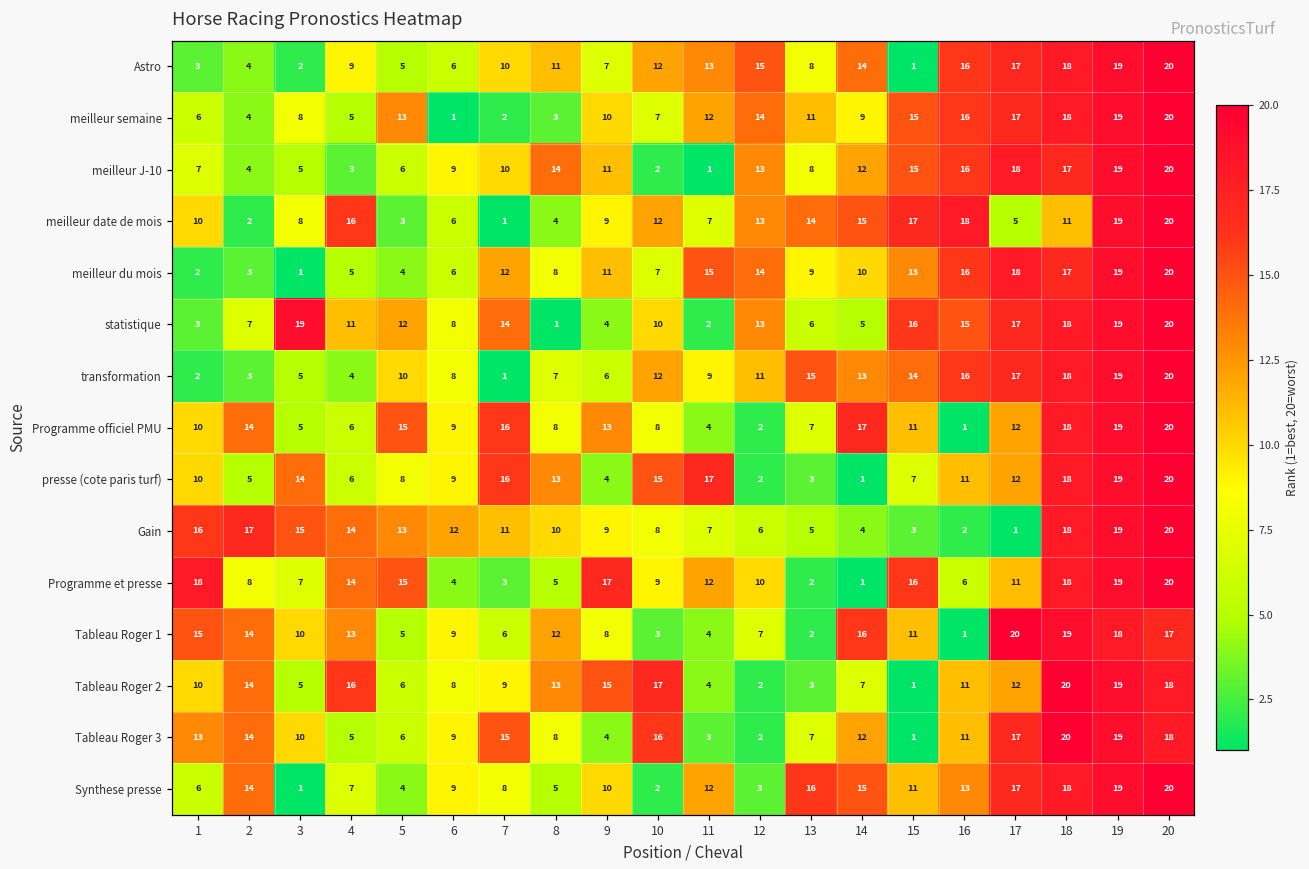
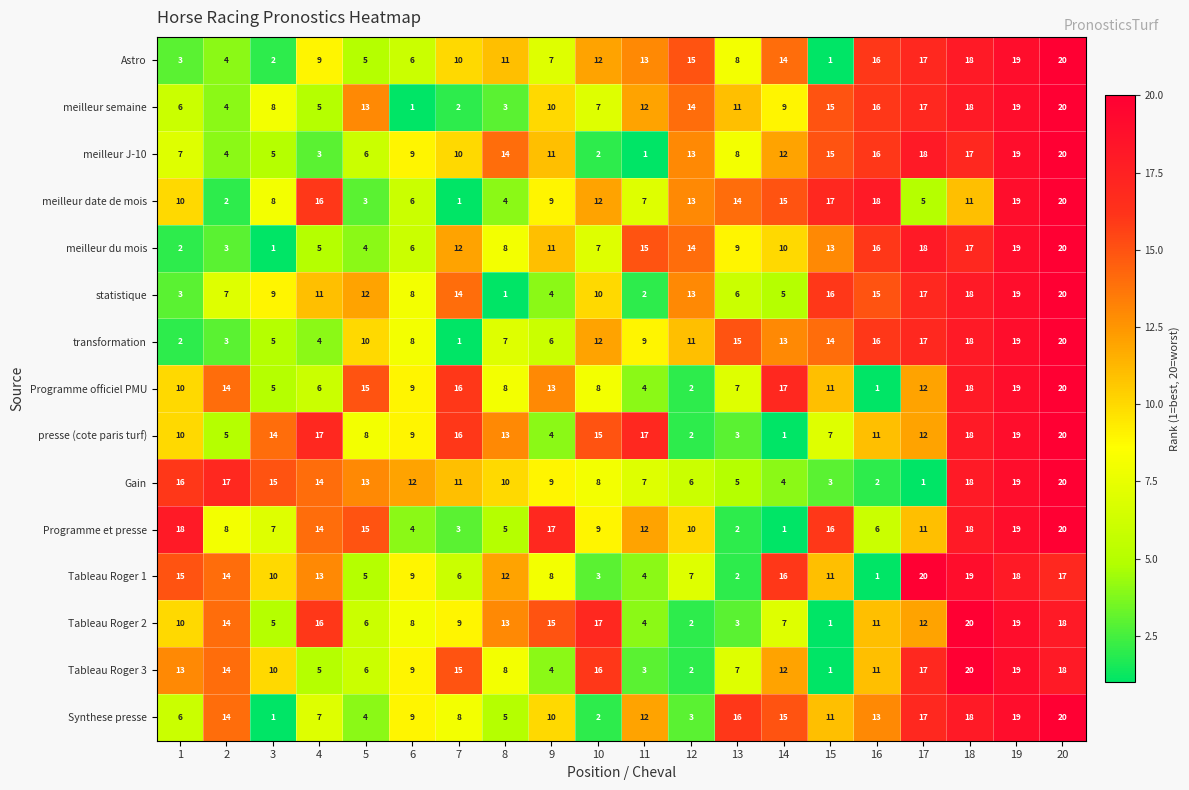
statistique, 3: 19 -> 9
presse (cote paris turf), 4: 6 -> 17
